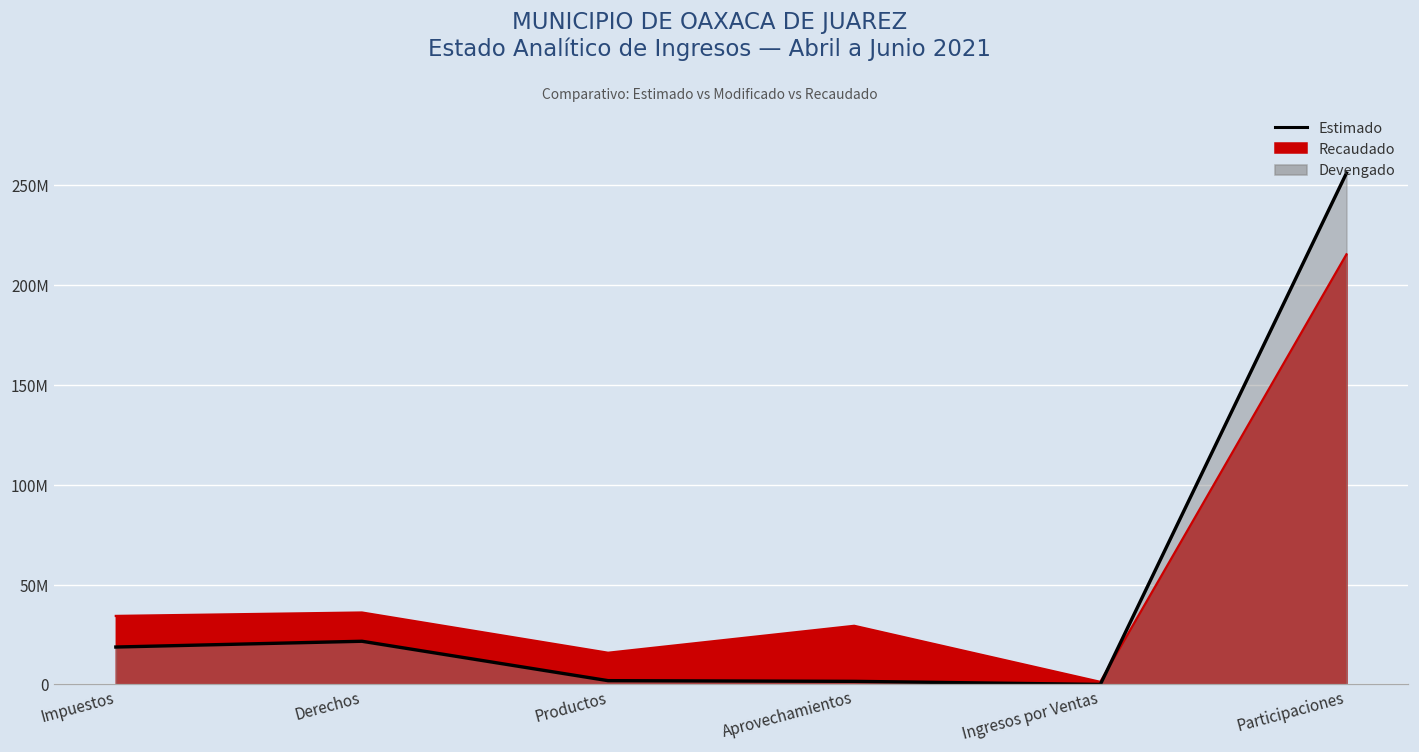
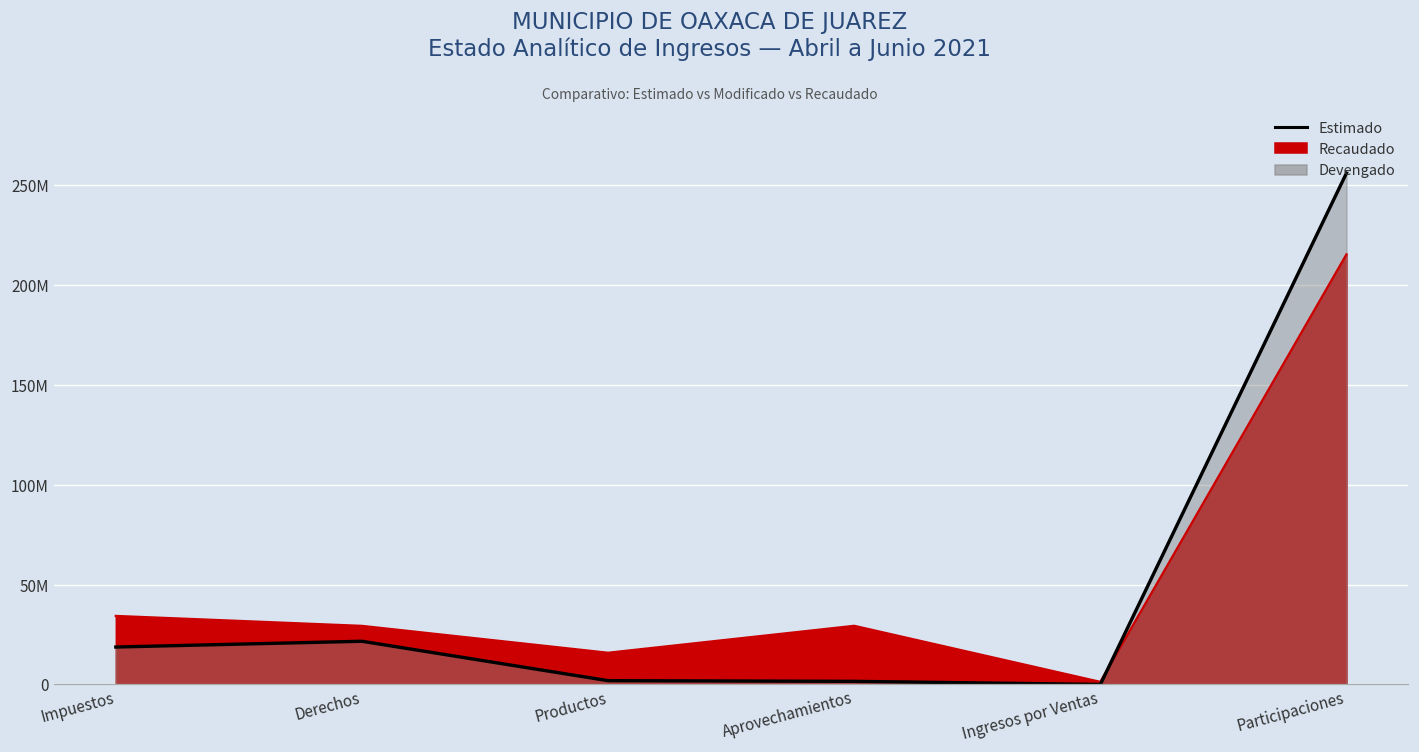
Recaudado, Derechos: 36000000 -> 29000000
